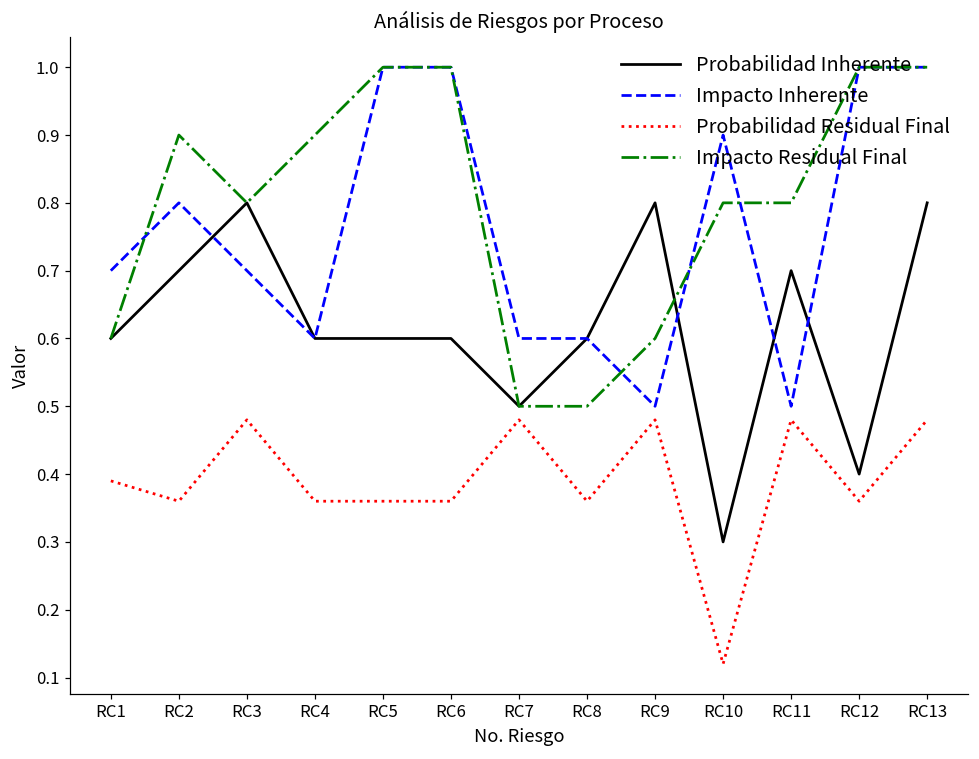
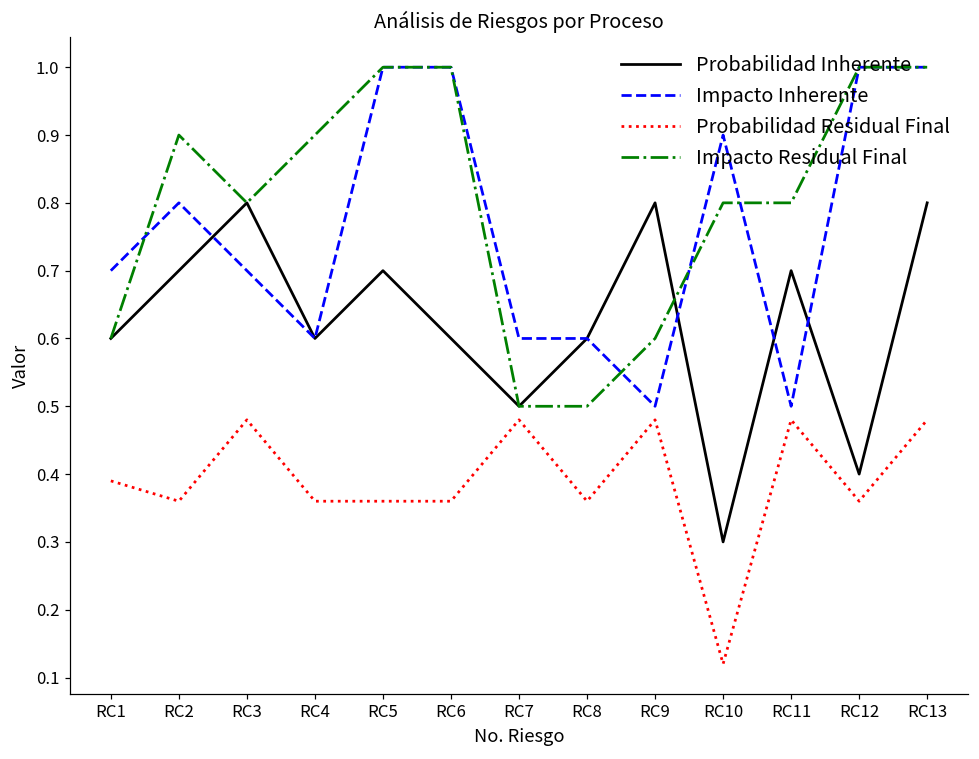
Probabilidad Inherente, RC5: 0.6 -> 0.7
